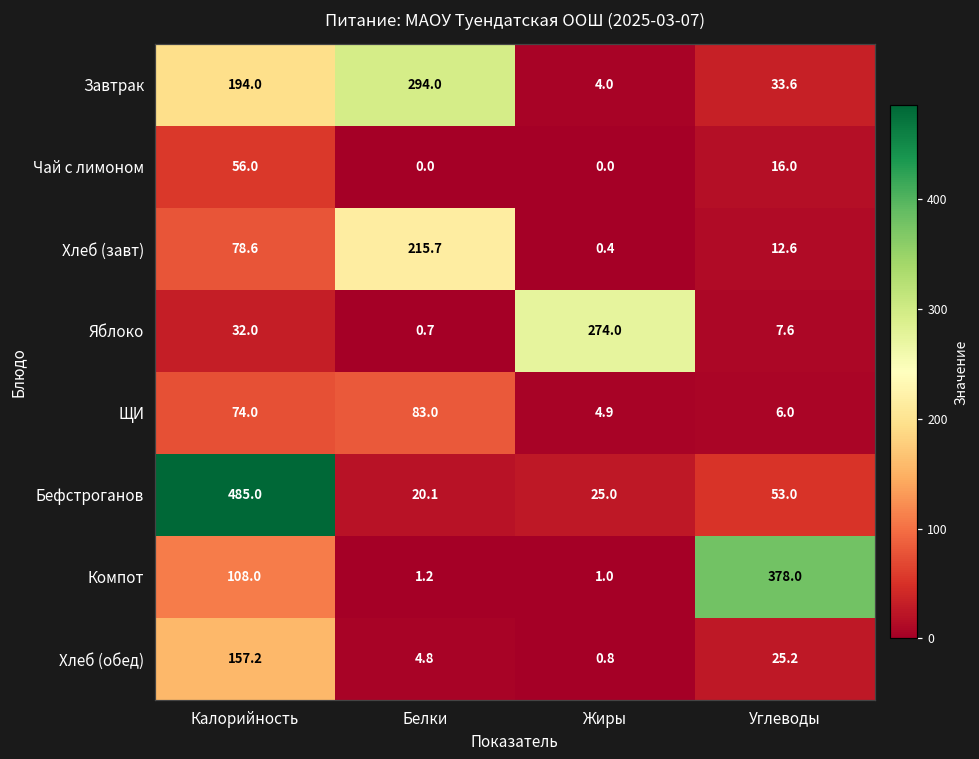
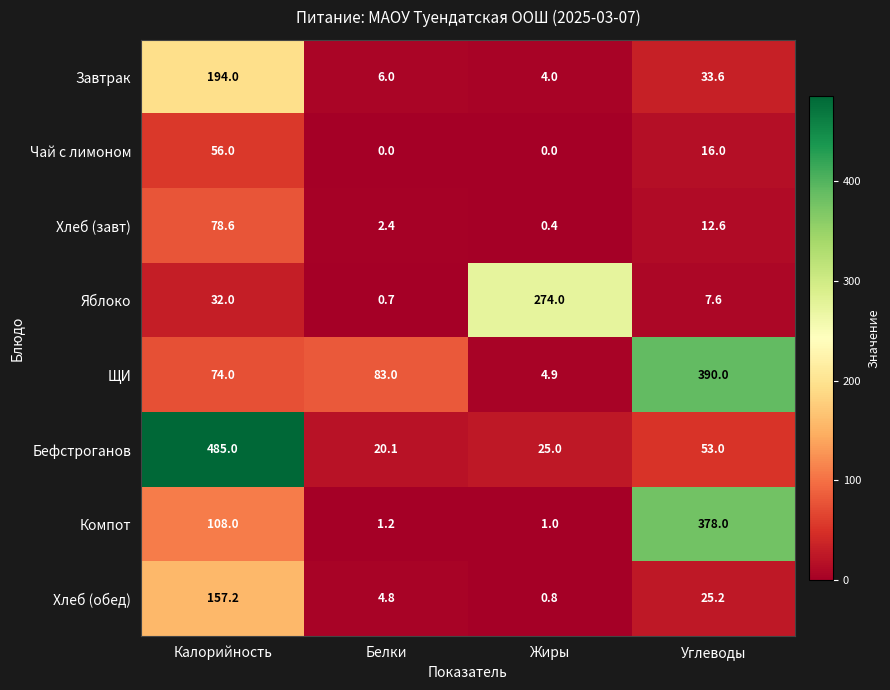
Завтрак, Белки: 294.0 -> 6.0
Хлеб (завт), Белки: 215.7 -> 2.4
ЩИ, Углеводы: 6.0 -> 390.0
